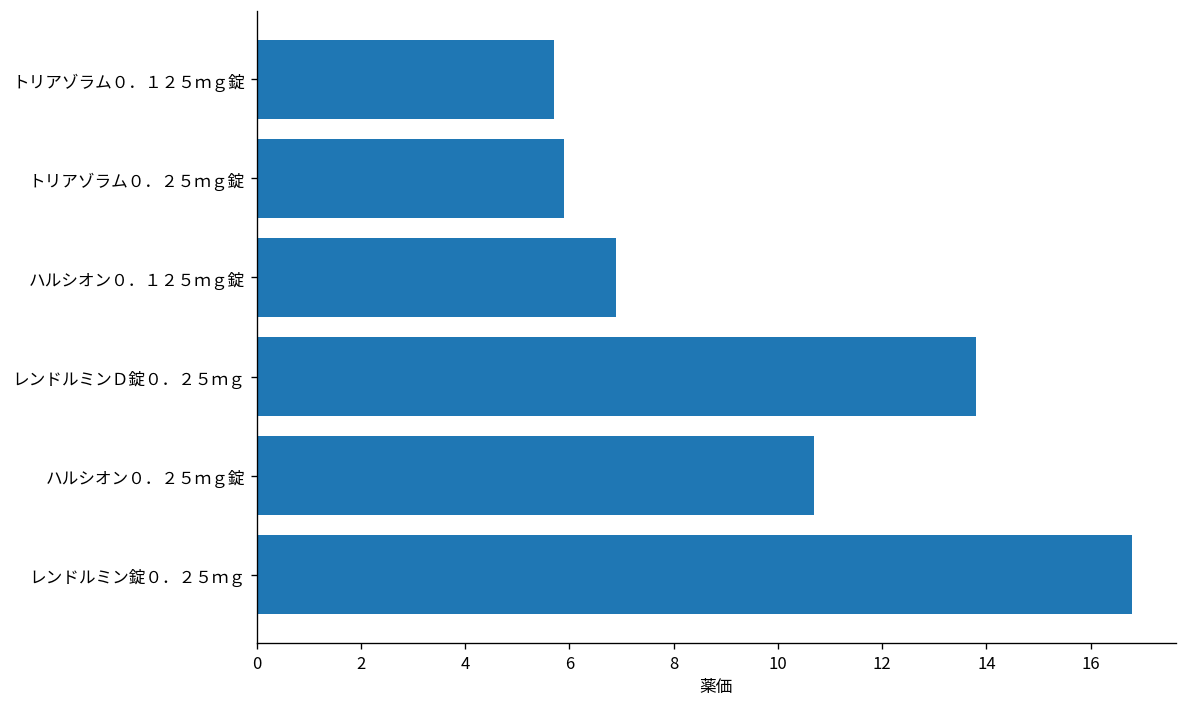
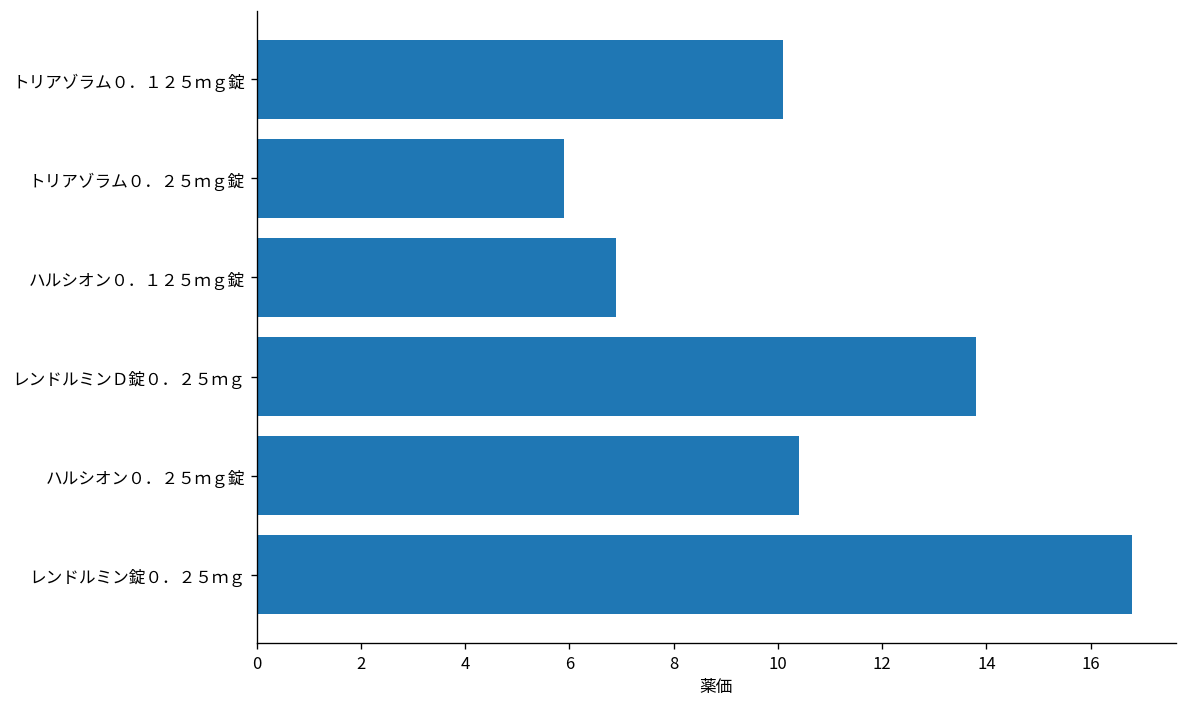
トリアゾラム０．１２５ｍｇ錠: 5.7 -> 10.1
ハルシオン０．２５ｍｇ錠: 10.7 -> 10.4
